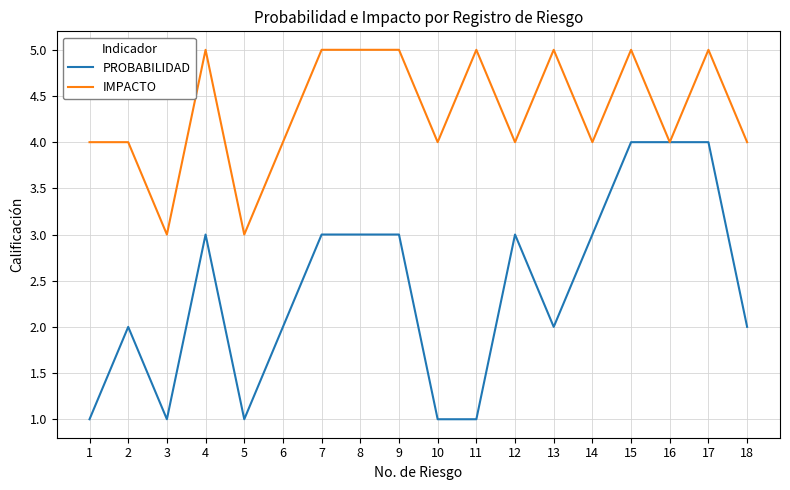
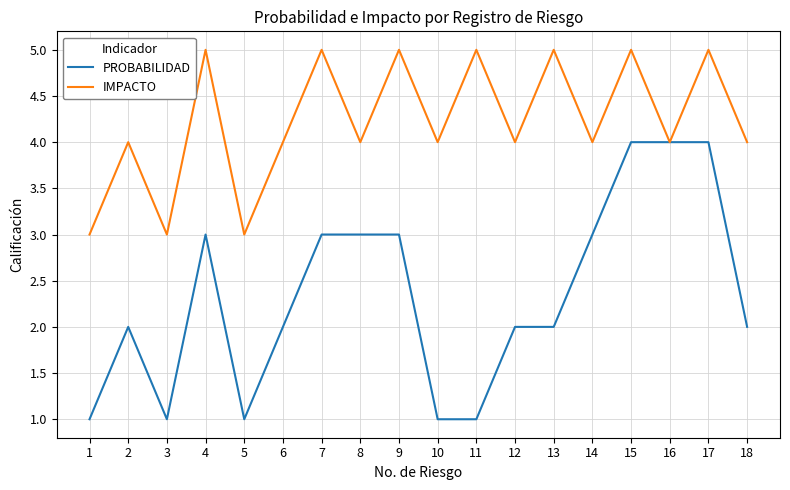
IMPACTO, 1: 4 -> 3
IMPACTO, 8: 5 -> 4
PROBABILIDAD, 12: 3 -> 2
